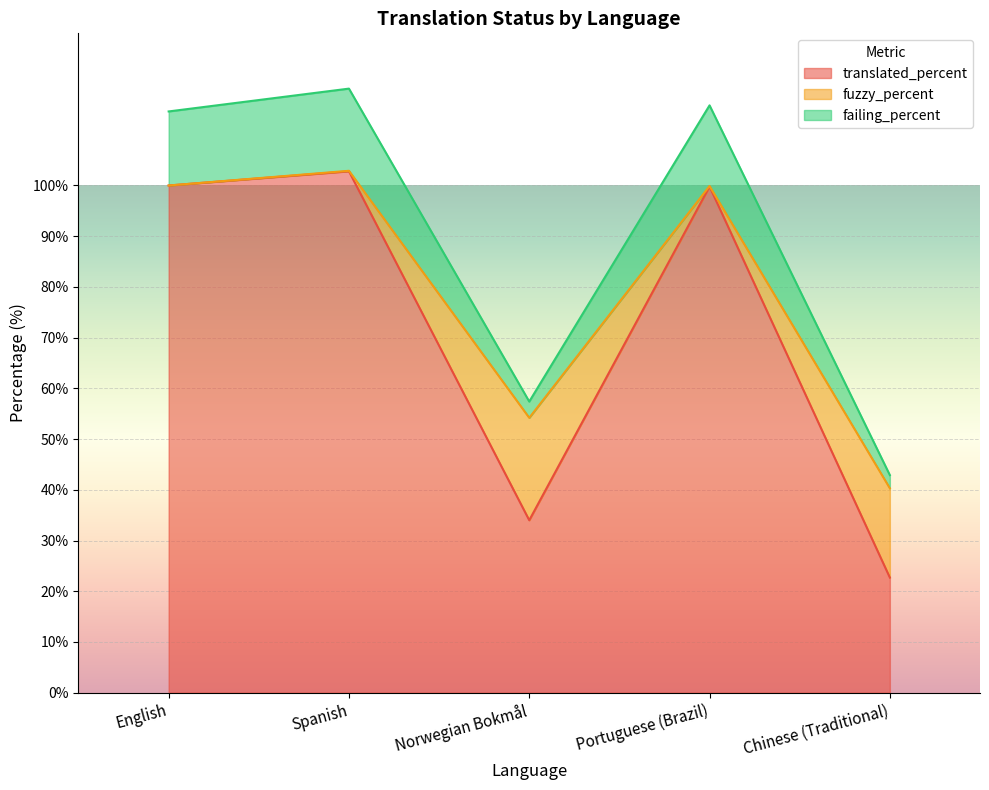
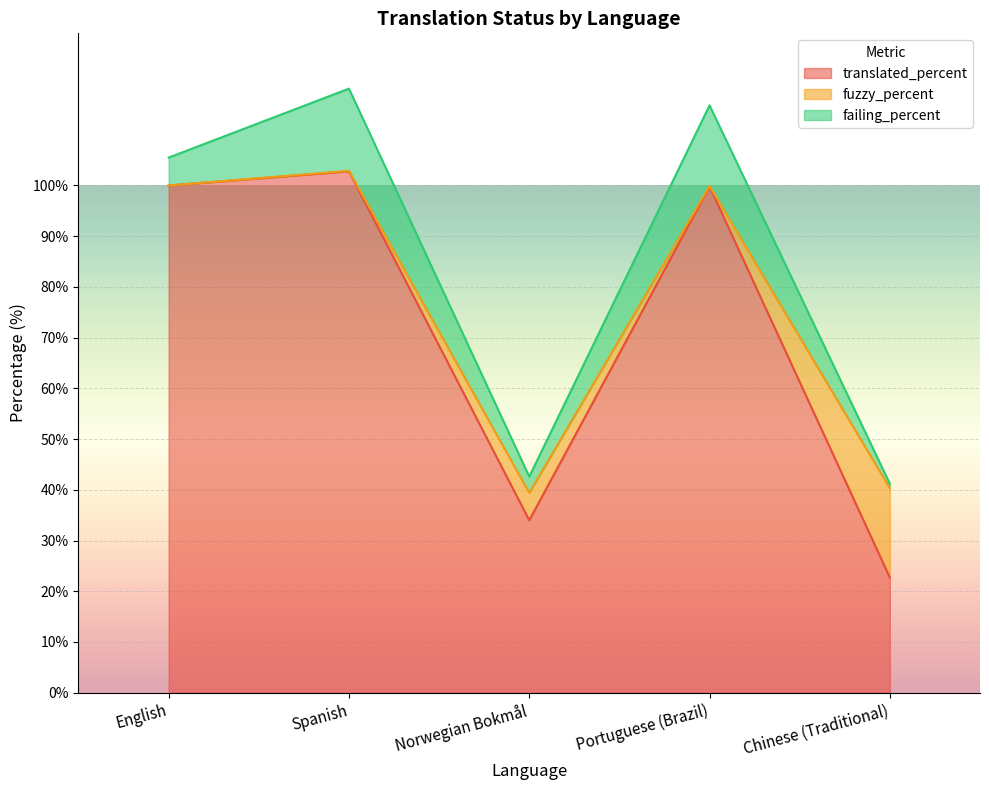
failing_percent, English: 15% -> 6%
fuzzy_percent, Norwegian Bokmål: 20% -> 5%
failing_percent, Chinese (Traditional): 3% -> 1%
